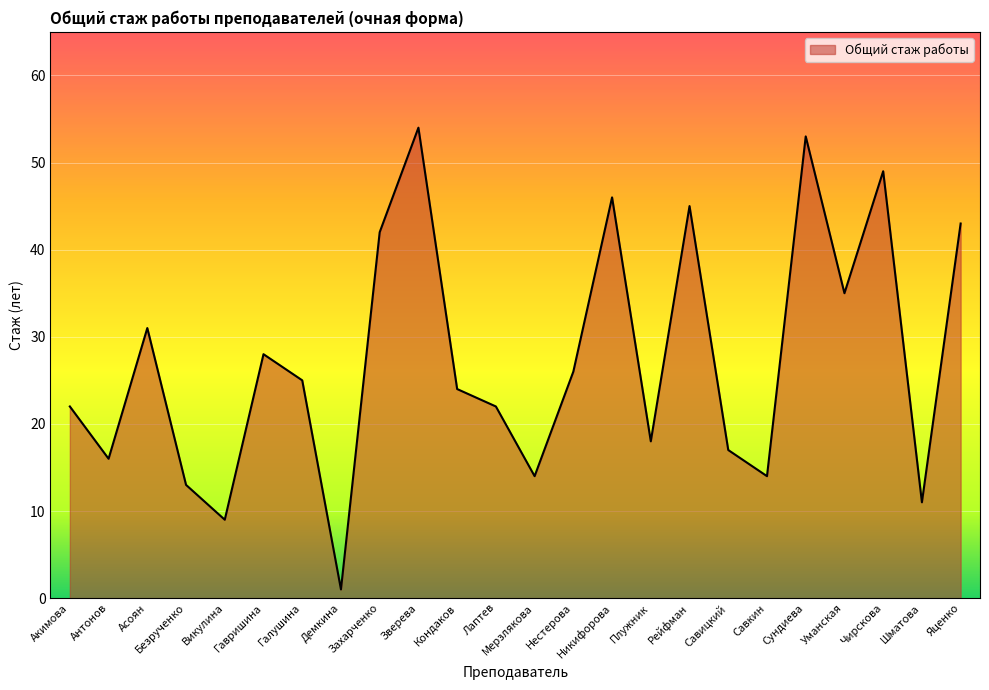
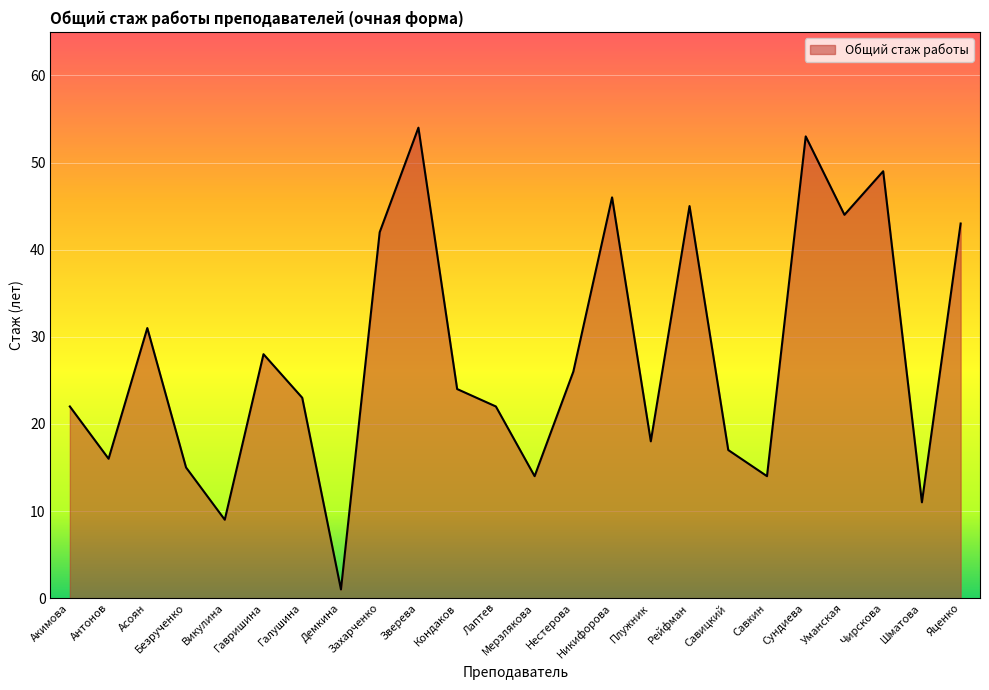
Безрученко: 13 -> 15
Галушина: 25 -> 23
Уманская: 35 -> 44
